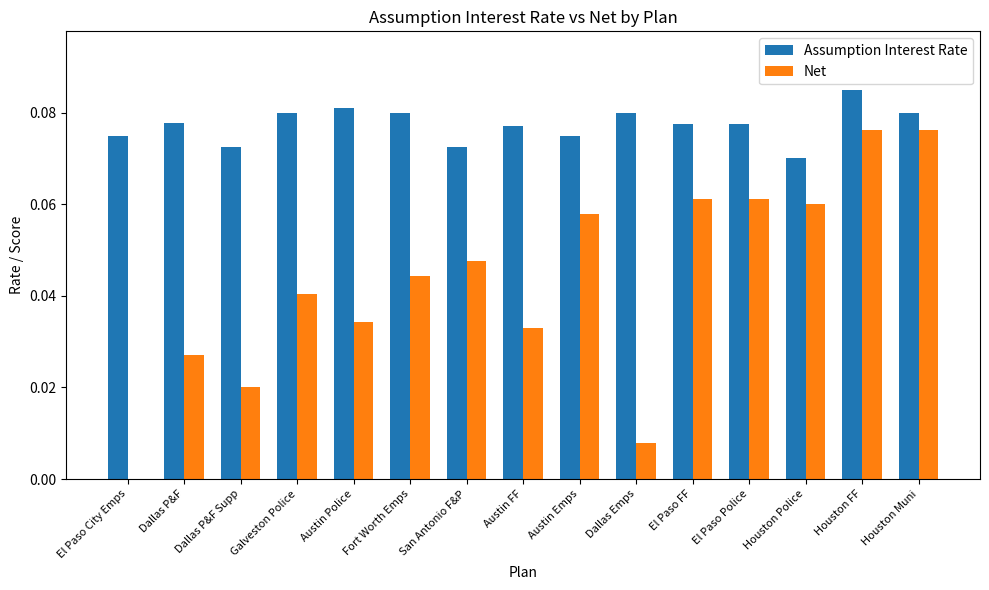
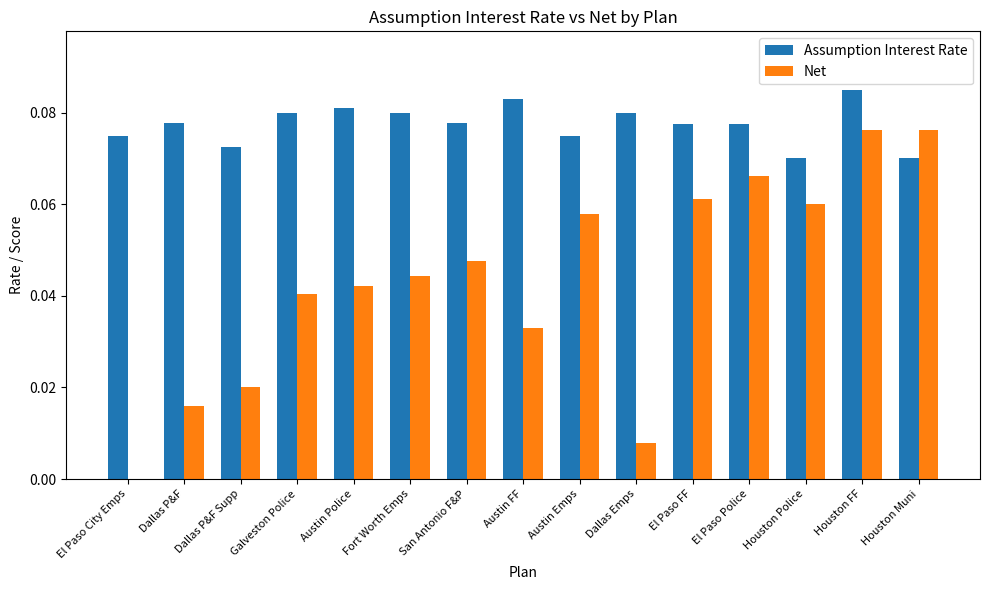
Net, Dallas P&F: 0.027 -> 0.016
Net, Austin Police: 0.034 -> 0.042
Assumption Interest Rate, San Antonio F&P: 0.073 -> 0.078
Assumption Interest Rate, Austin FF: 0.077 -> 0.083
Net, El Paso Police: 0.061 -> 0.066
Assumption Interest Rate, Houston Muni: 0.08 -> 0.07
